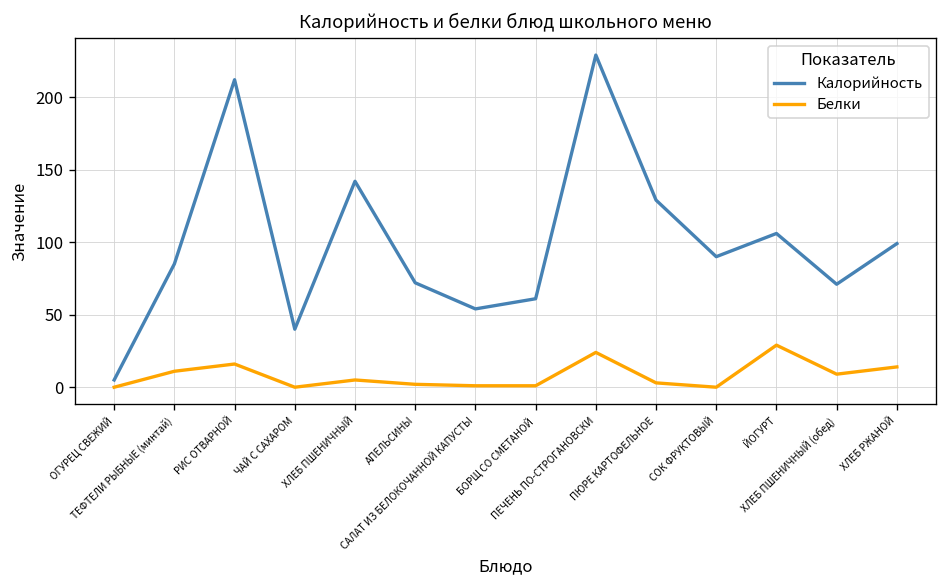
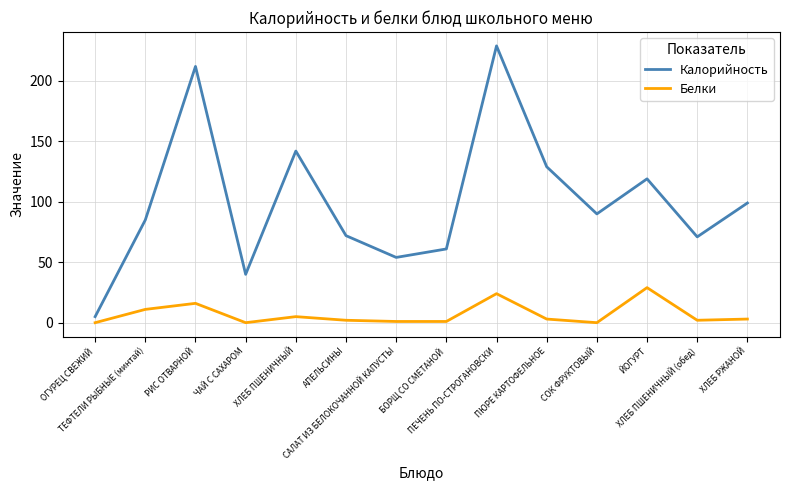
Калорийность, ЙОГУРТ: 106 -> 119
Белки, ХЛЕБ ПШЕНИЧНЫЙ (обед): 9 -> 2
Белки, ХЛЕБ РЖАНОЙ: 14 -> 3
